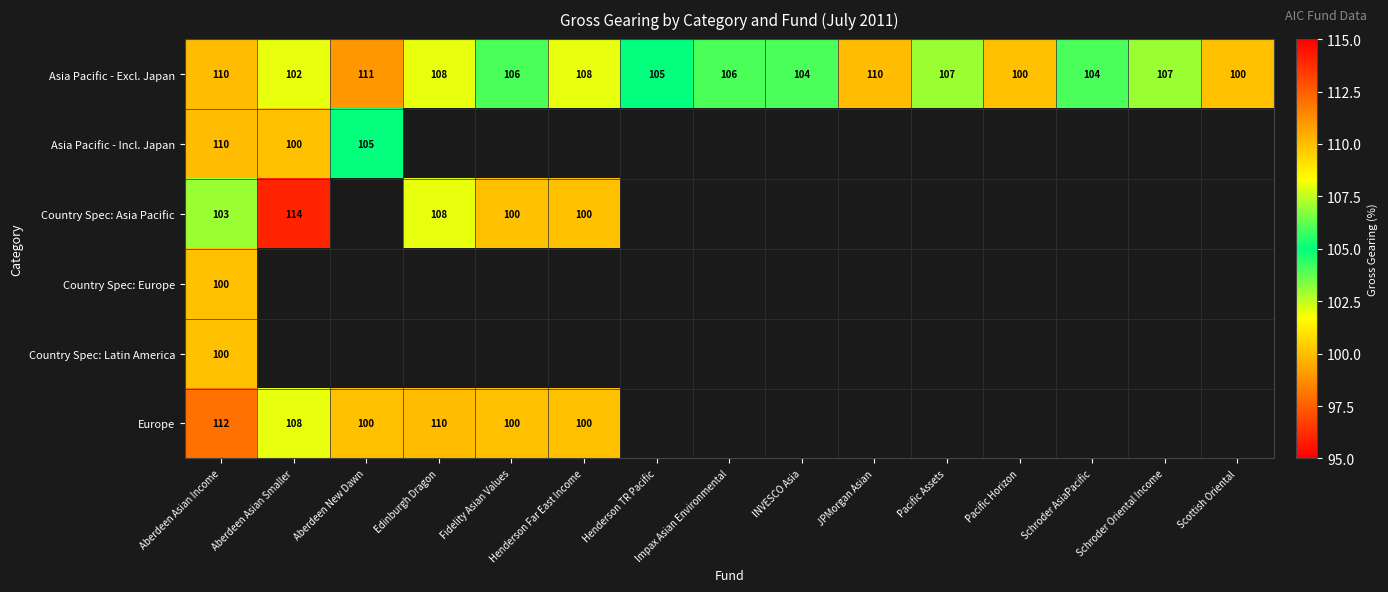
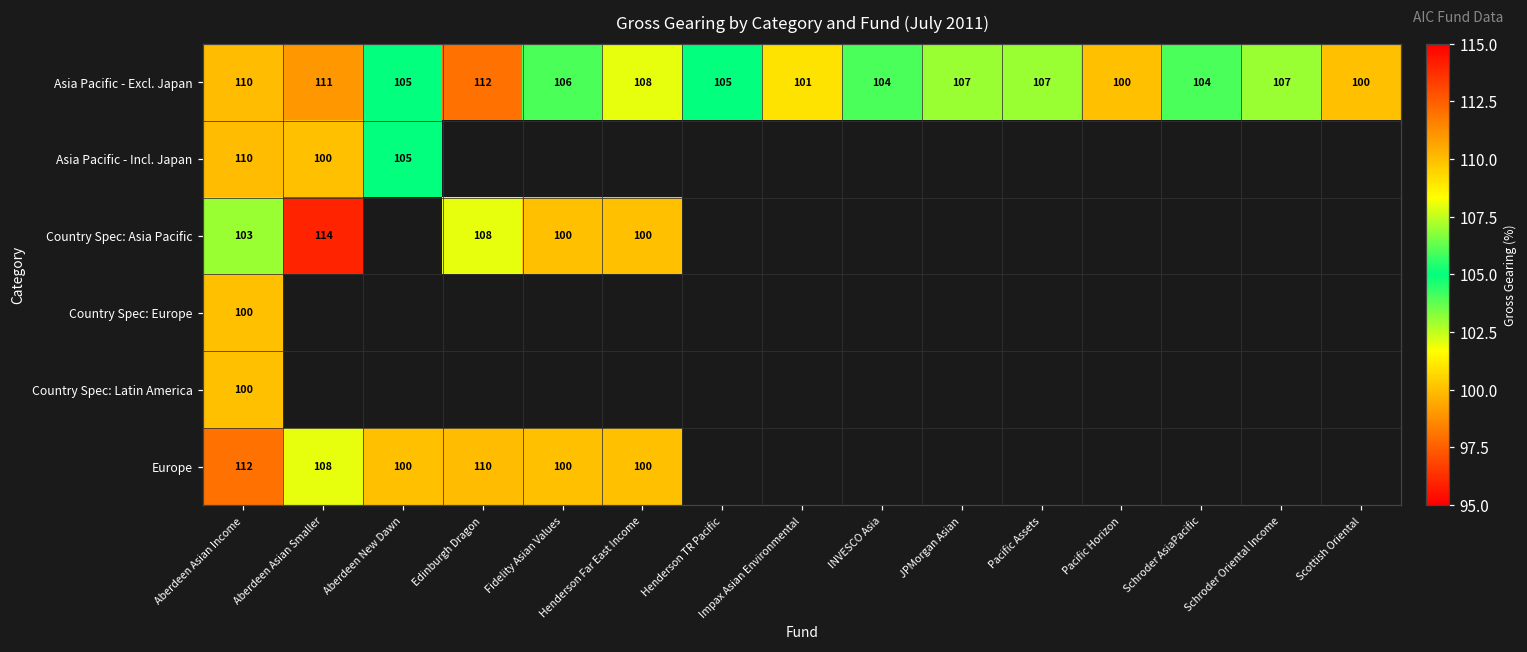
Asia Pacific - Excl. Japan, Aberdeen Asian Smaller: 102 -> 111
Asia Pacific - Excl. Japan, Aberdeen New Dawn: 111 -> 105
Asia Pacific - Excl. Japan, Edinburgh Dragon: 108 -> 112
Asia Pacific - Excl. Japan, Impax Asian Environmental: 106 -> 101
Asia Pacific - Excl. Japan, JPMorgan Asian: 110 -> 107
